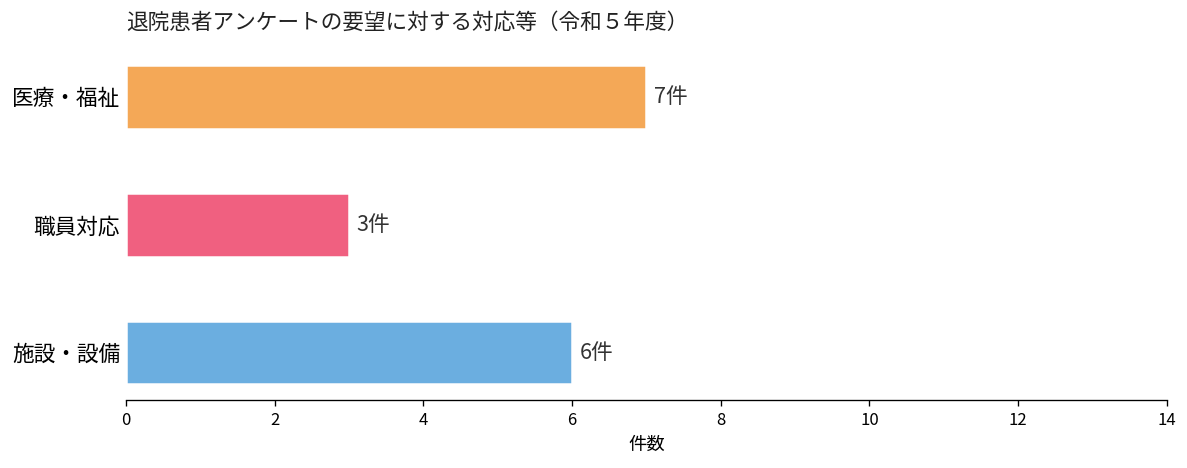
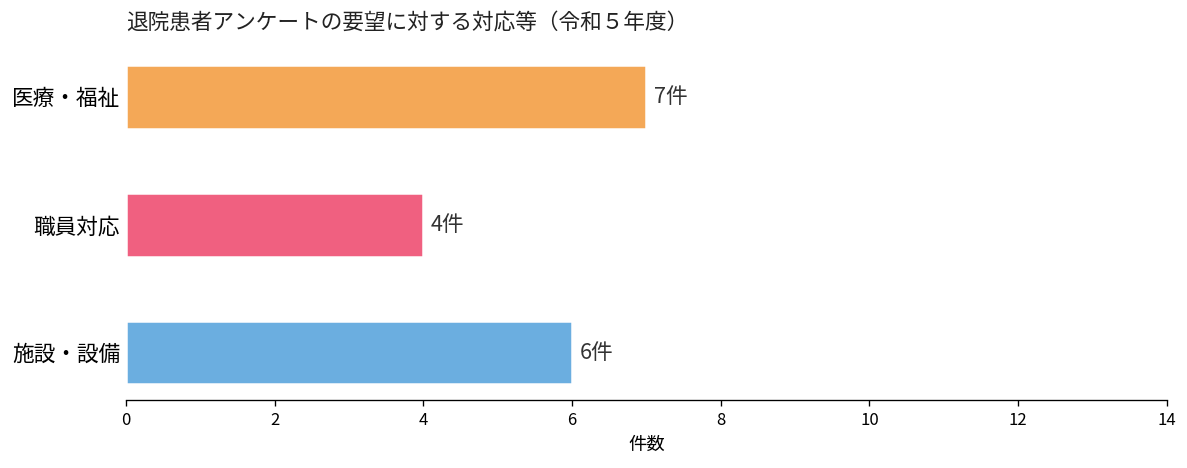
職員対応: 3件 -> 4件
